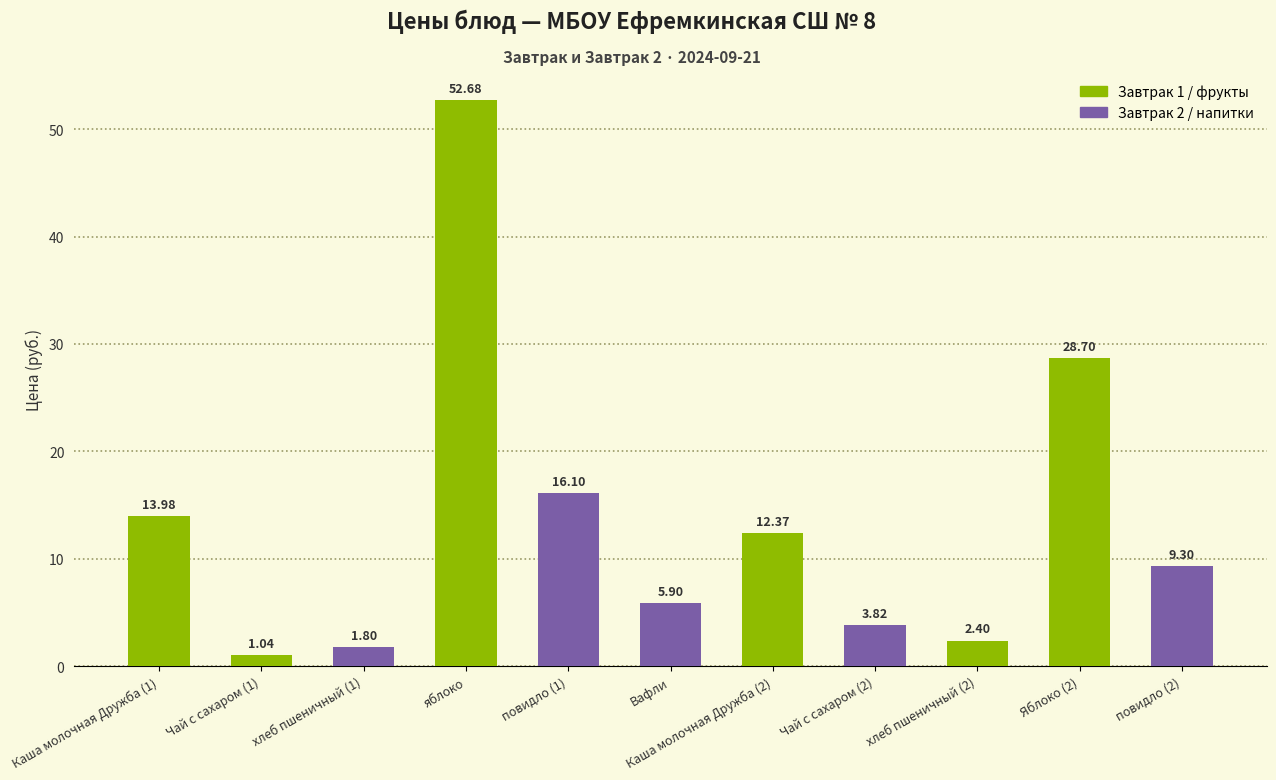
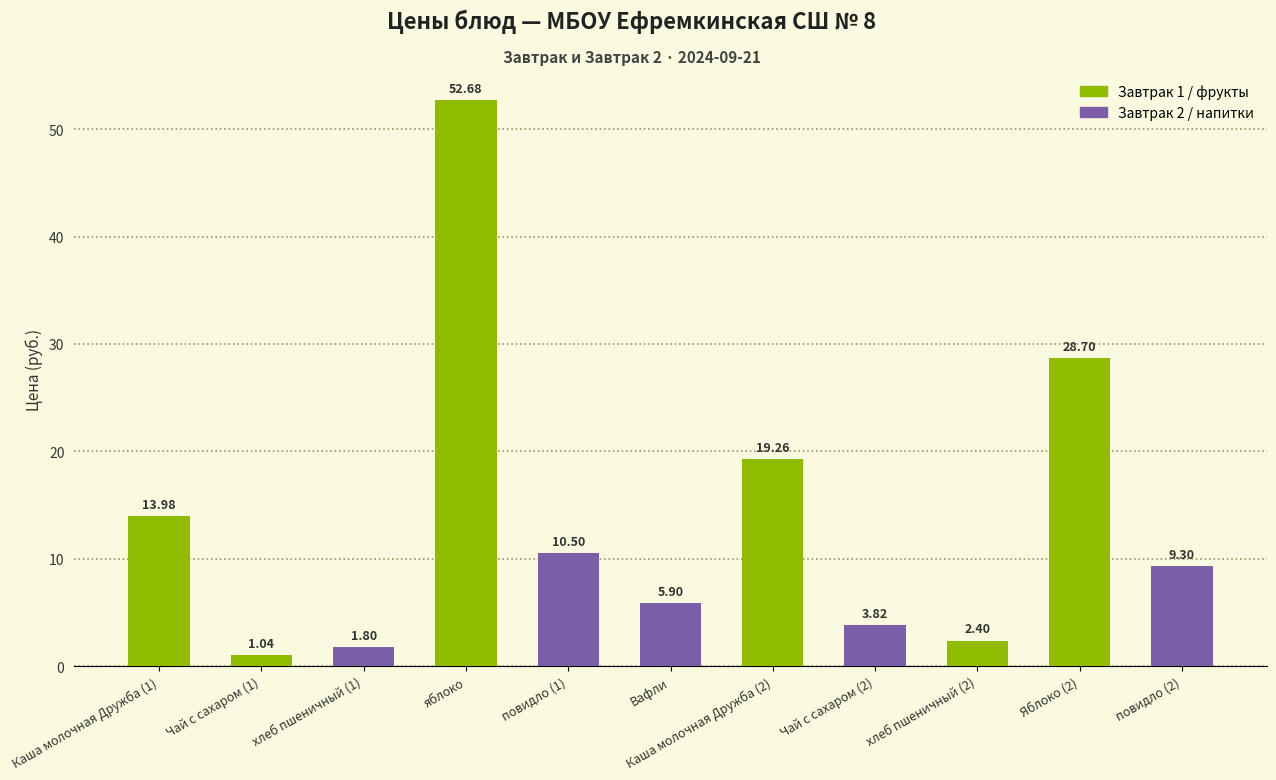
повидло (1): 16.10 -> 10.50
Каша молочная Дружба (2): 12.37 -> 19.26
